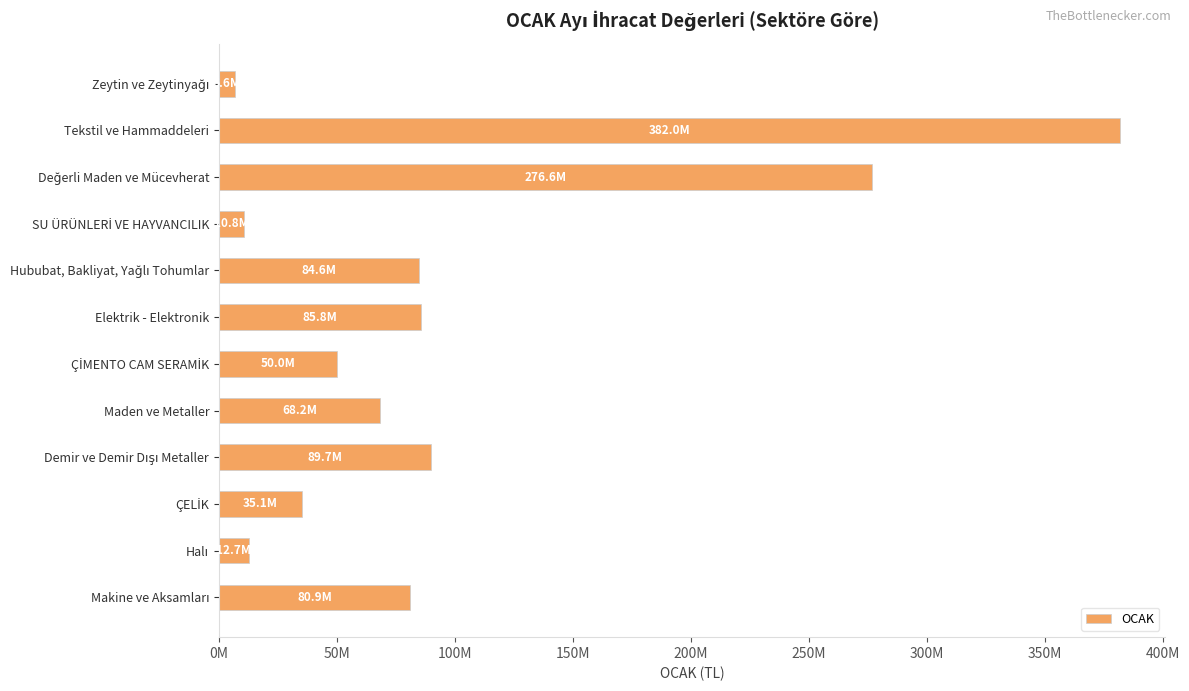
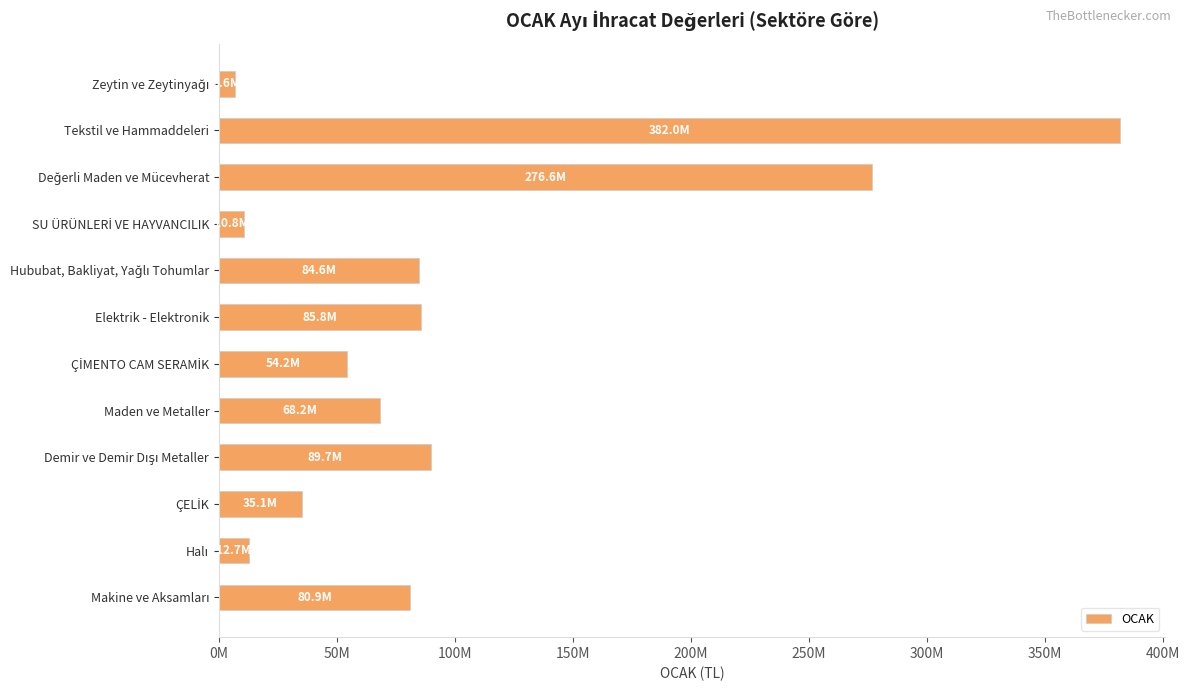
ÇİMENTO CAM SERAMİK: 50.0M -> 54.2M
